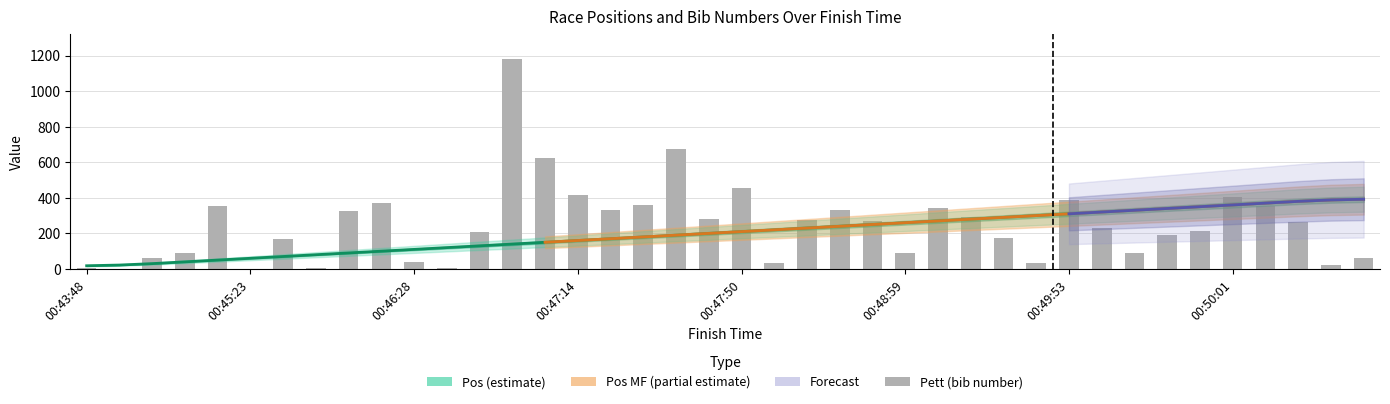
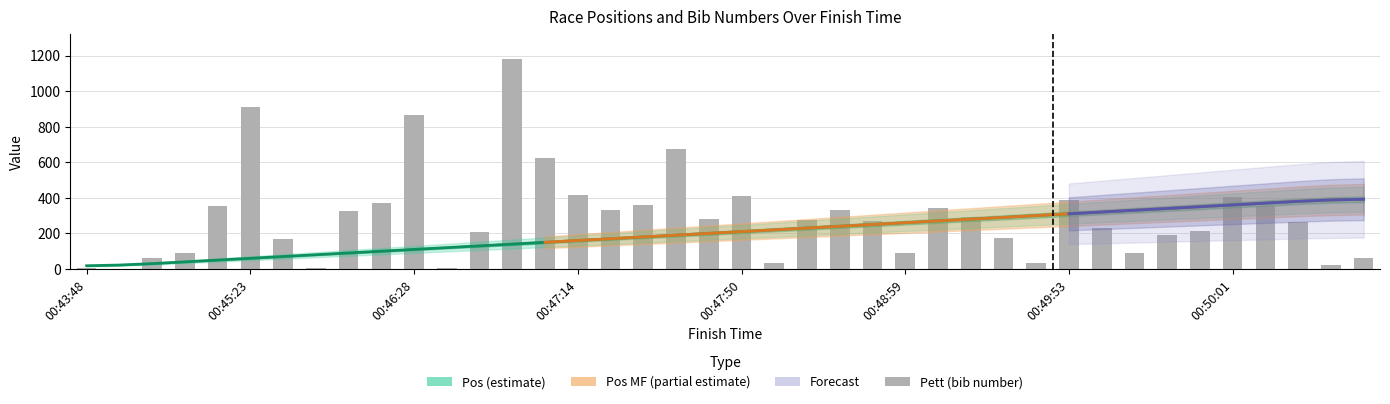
Pett (bib number), 00:45:23: 0 -> 910
Pett (bib number), 00:46:28: 40 -> 870
Pett (bib number), 00:47:50: 460 -> 410
